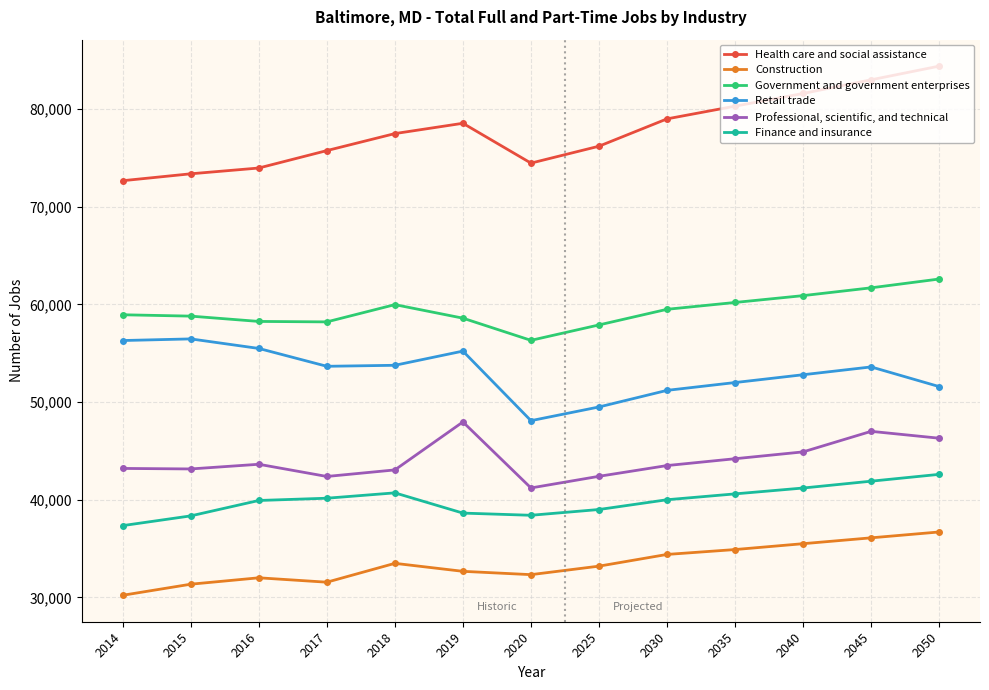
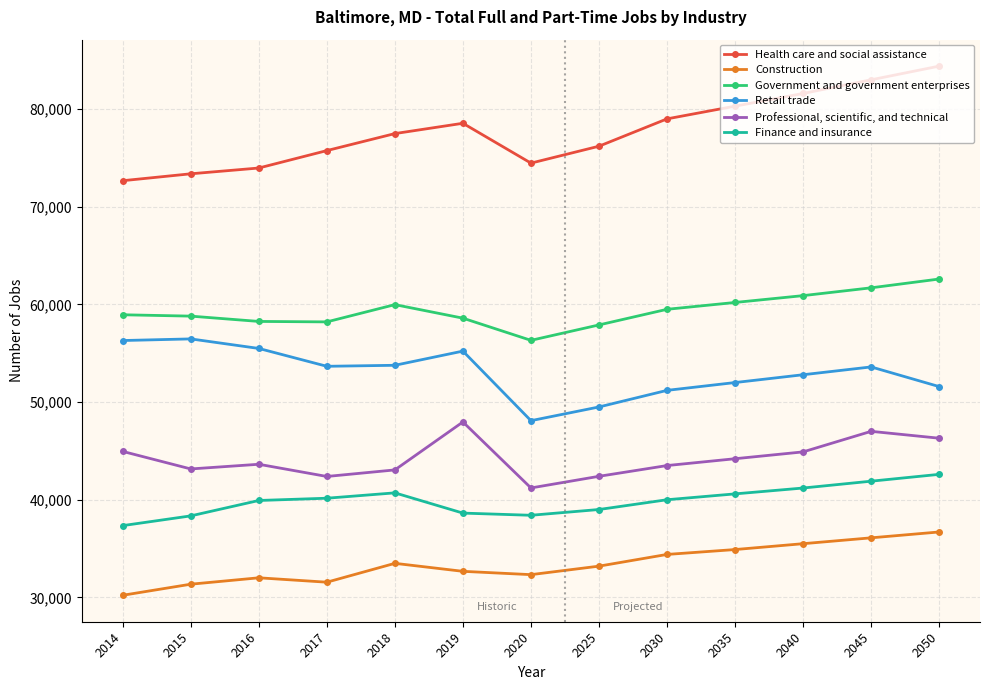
Professional, scientific, and technical, 2014: 43,000 -> 45,000
